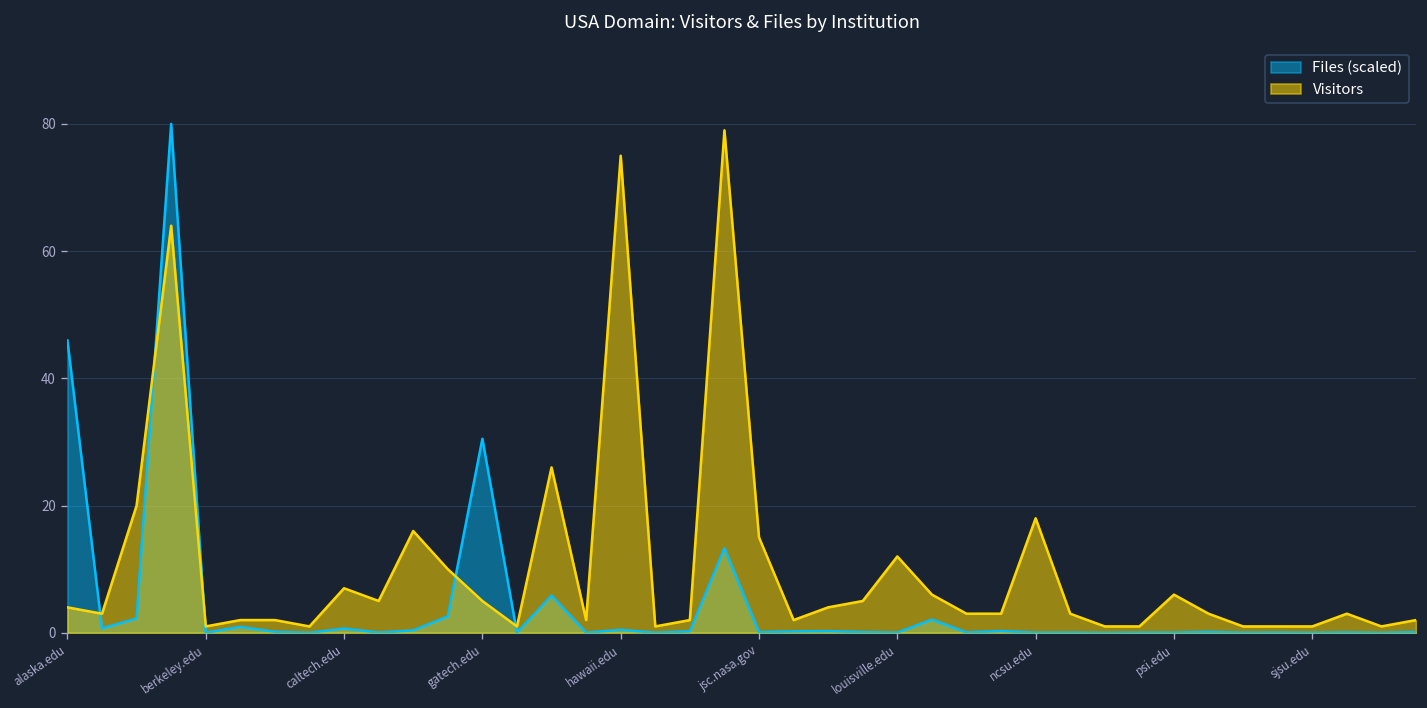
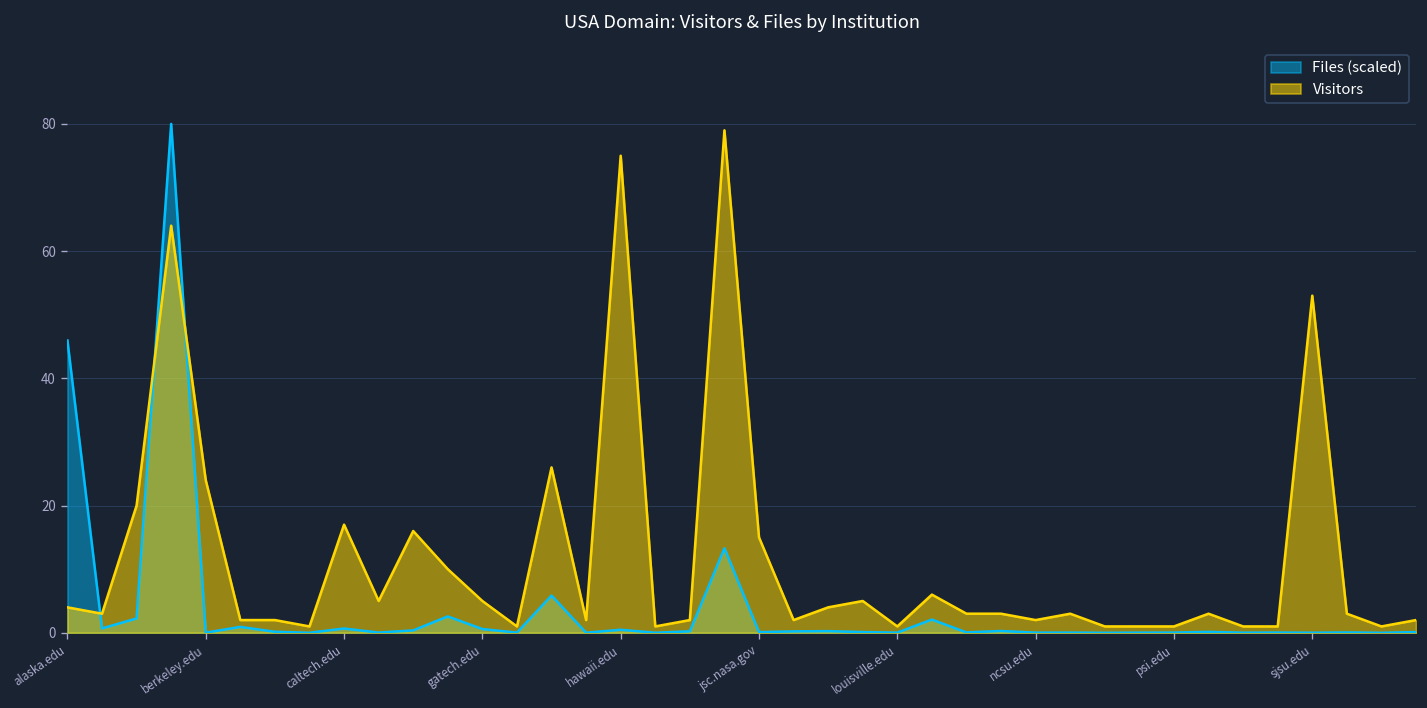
Visitors, berkeley.edu: 1 -> 24
Visitors, caltech.edu: 7 -> 17
Files (scaled), gatech.edu: 31 -> 1
Visitors, louisville.edu: 12 -> 1
Visitors, ncsu.edu: 18 -> 2
Visitors, psi.edu: 6 -> 1
Visitors, sjsu.edu: 1 -> 53
